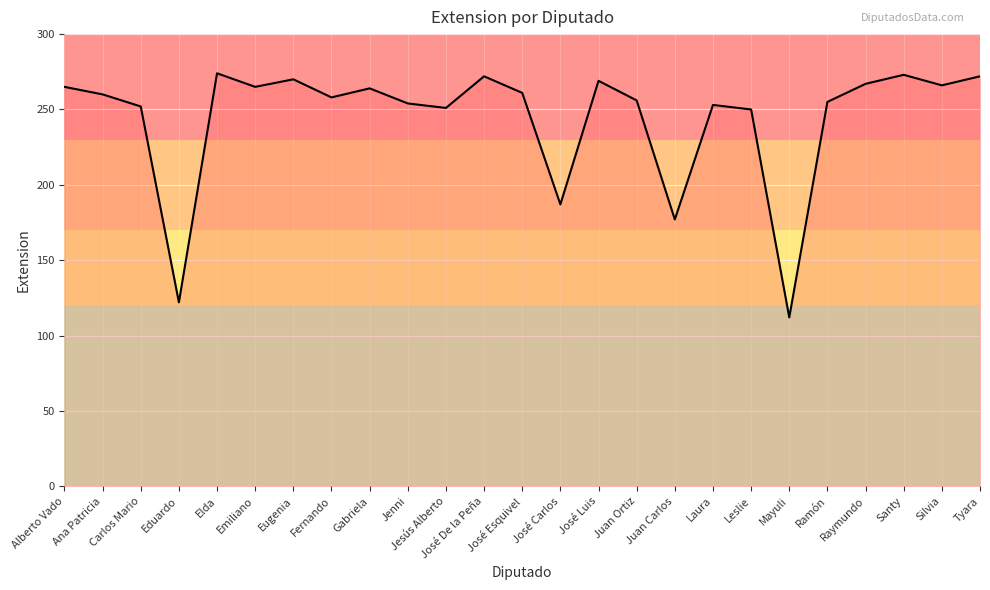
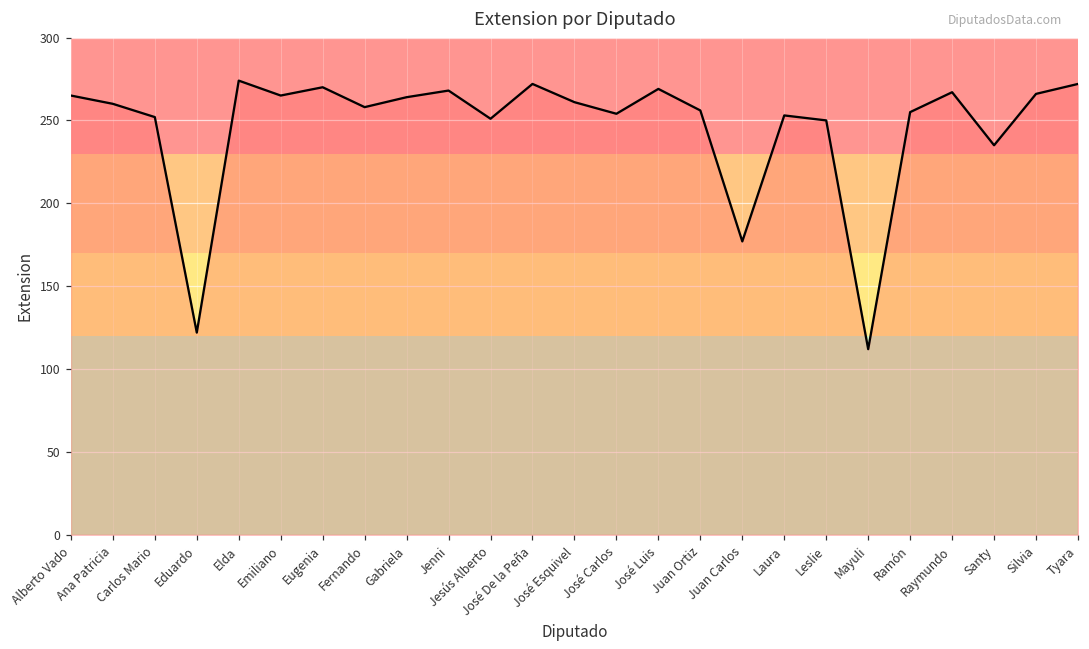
Jenni: 254 -> 268
José Carlos: 187 -> 254
Santy: 273 -> 235
